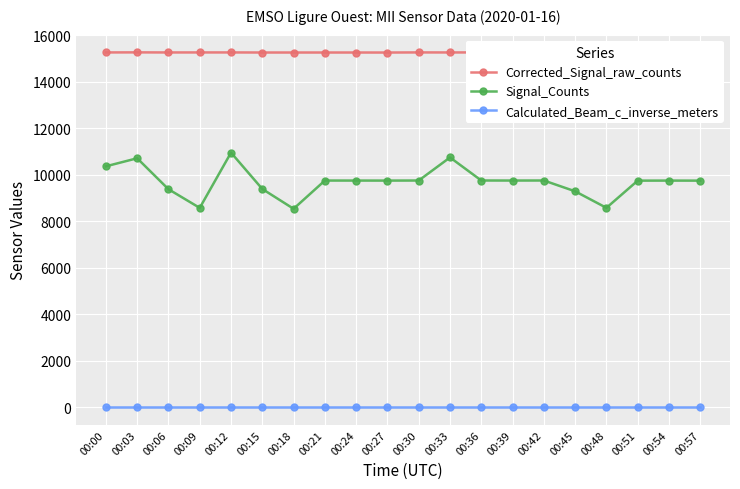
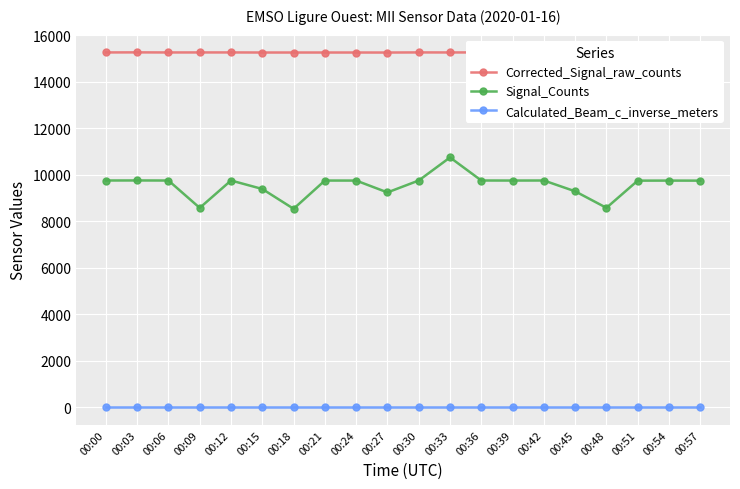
Signal_Counts, 00:00: 10400 -> 9700
Signal_Counts, 00:03: 10700 -> 9700
Signal_Counts, 00:06: 9400 -> 9700
Signal_Counts, 00:12: 10900 -> 9700
Signal_Counts, 00:27: 9700 -> 9200
